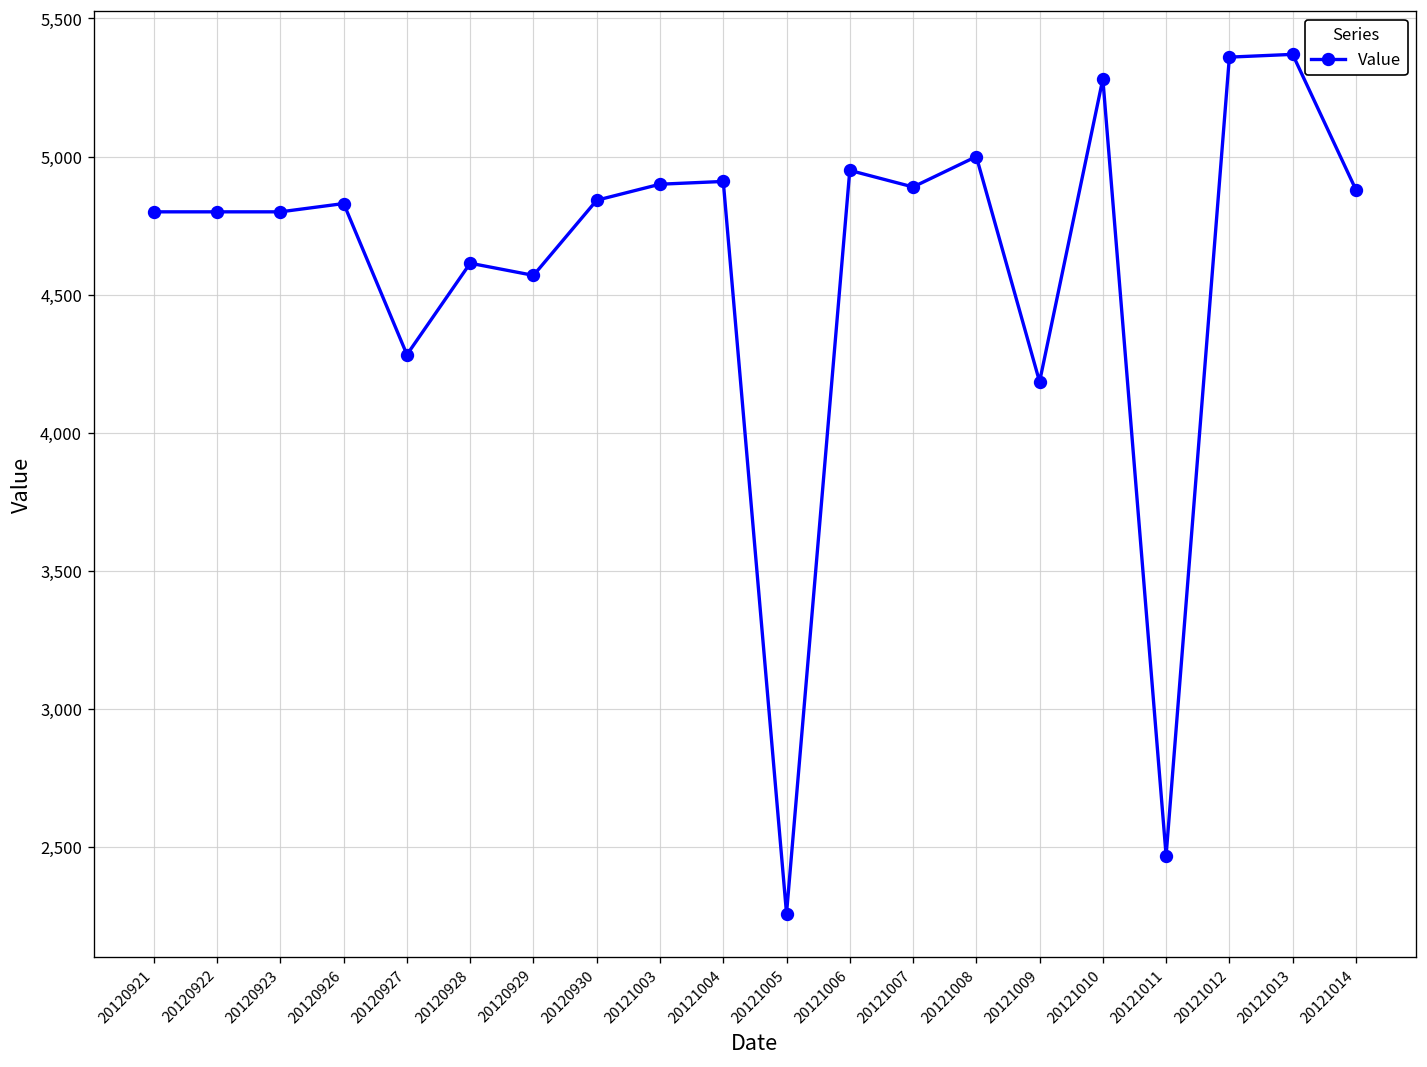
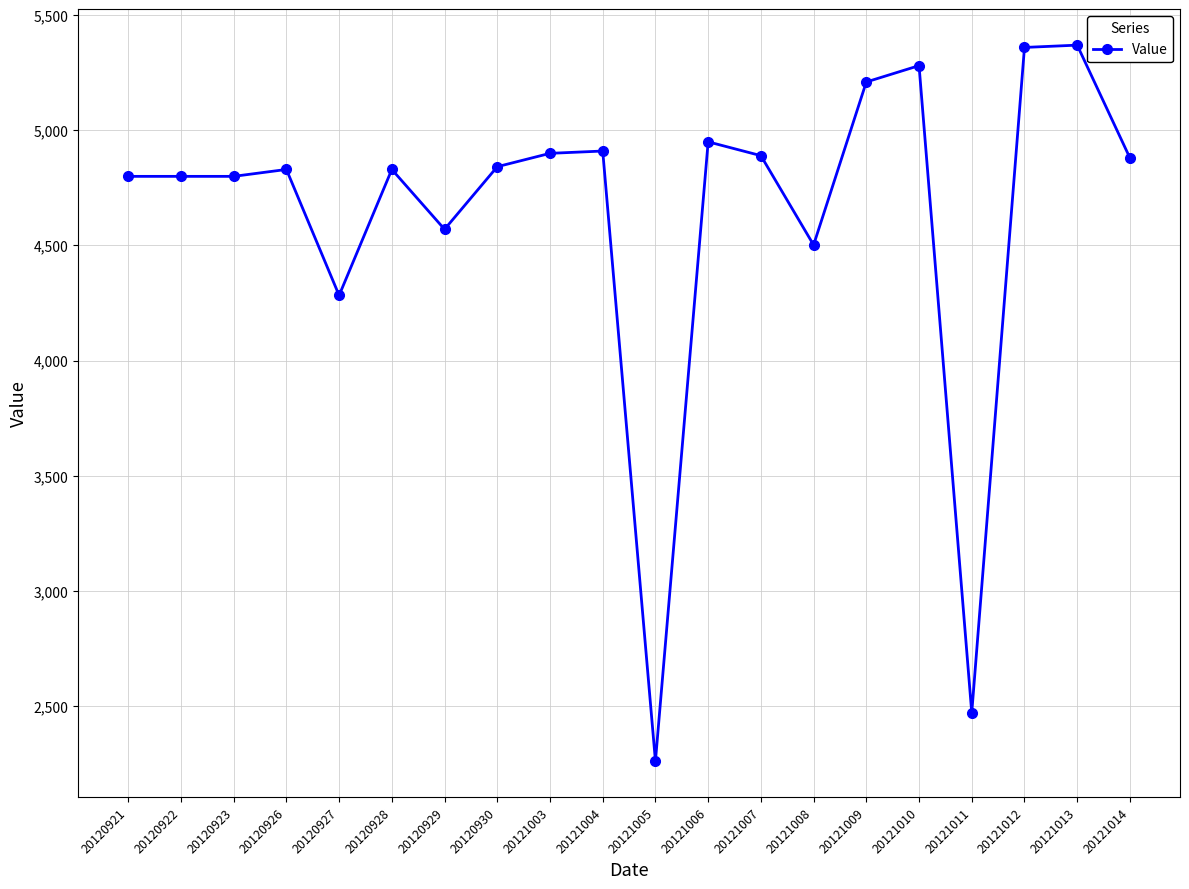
20120928: 4,610 -> 4,830
20121008: 5,000 -> 4,500
20121009: 4,190 -> 5,210
